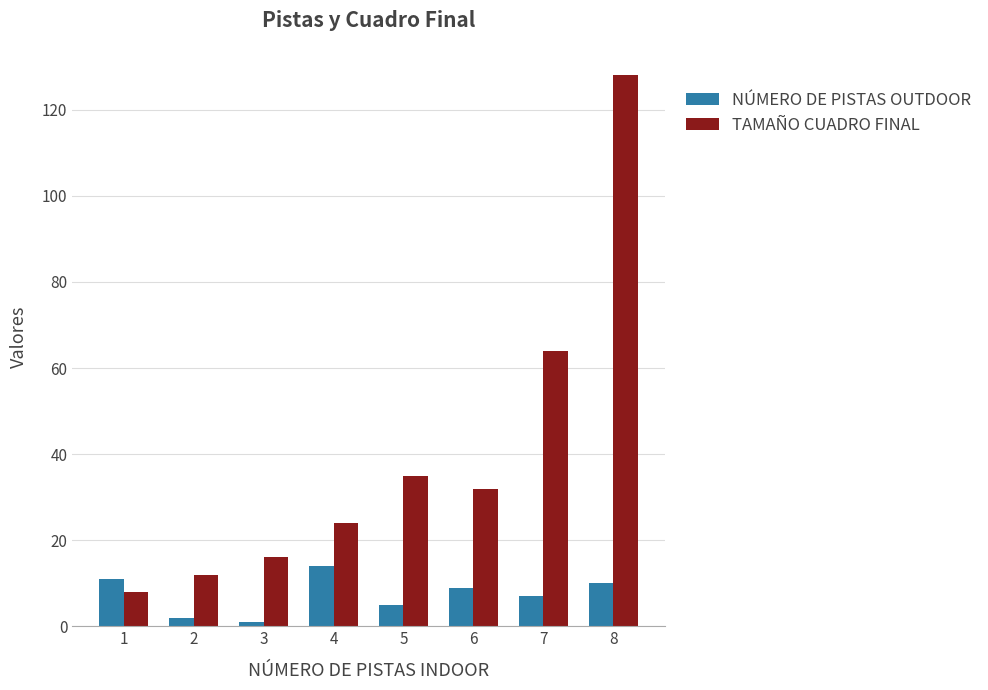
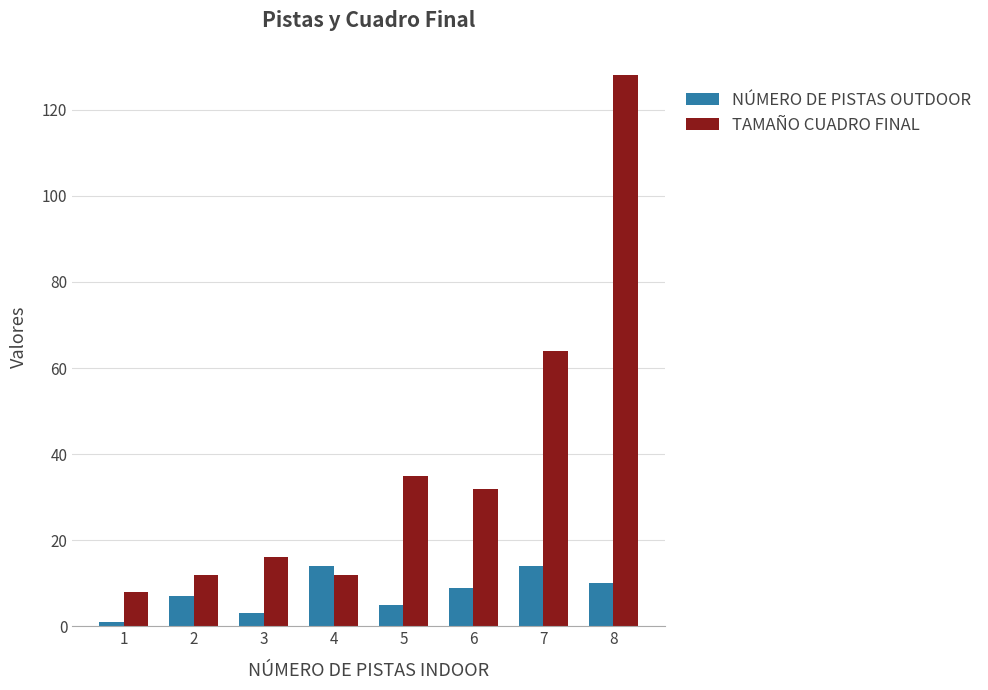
NÚMERO DE PISTAS OUTDOOR, 1: 11 -> 1
NÚMERO DE PISTAS OUTDOOR, 2: 2 -> 7
NÚMERO DE PISTAS OUTDOOR, 3: 1 -> 3
TAMAÑO CUADRO FINAL, 4: 24 -> 12
NÚMERO DE PISTAS OUTDOOR, 7: 7 -> 14
